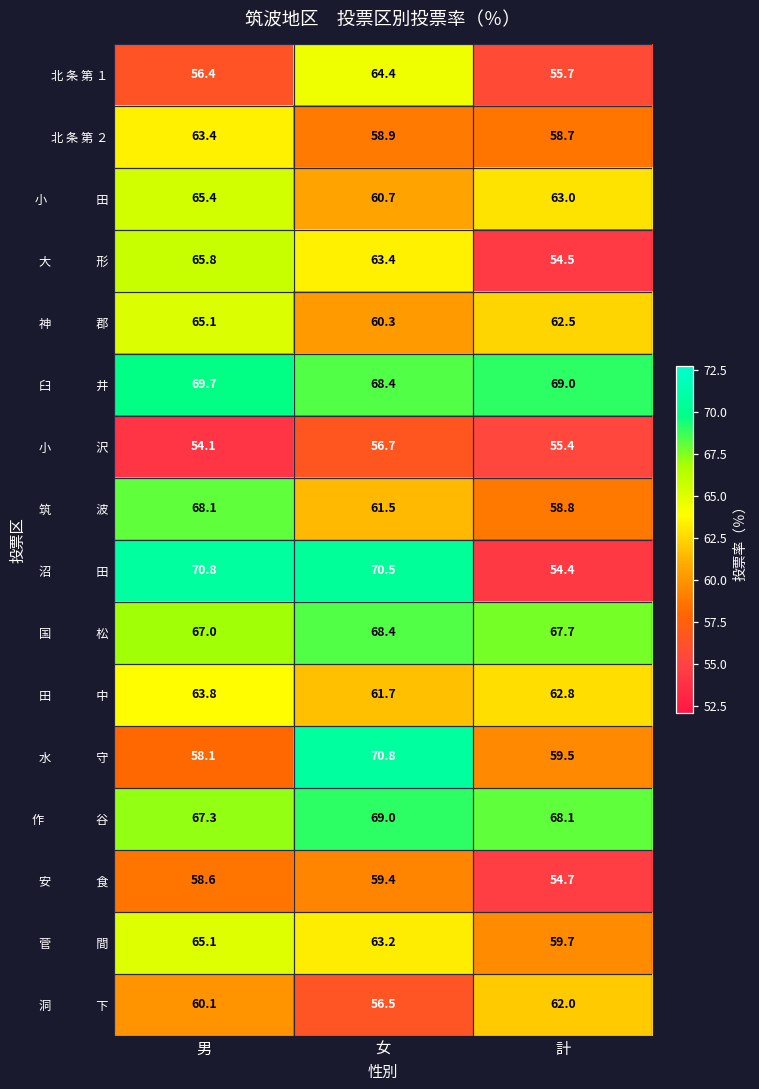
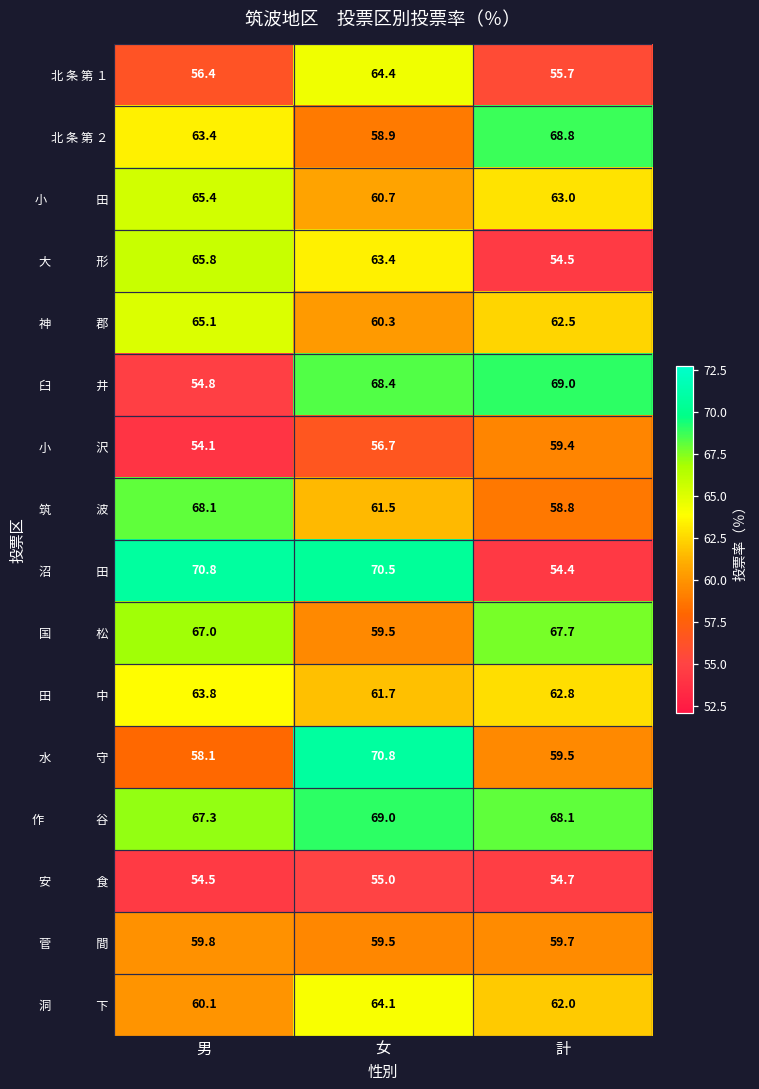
北 条 第 ２, 計: 58.7 -> 68.8
臼 井, 男: 69.7 -> 54.8
小 沢, 計: 55.4 -> 59.4
国 松, 女: 68.4 -> 59.5
安 食, 男: 58.6 -> 54.5
安 食, 女: 59.4 -> 55.0
菅 間, 男: 65.1 -> 59.8
菅 間, 女: 63.2 -> 59.5
洞 下, 女: 56.5 -> 64.1
